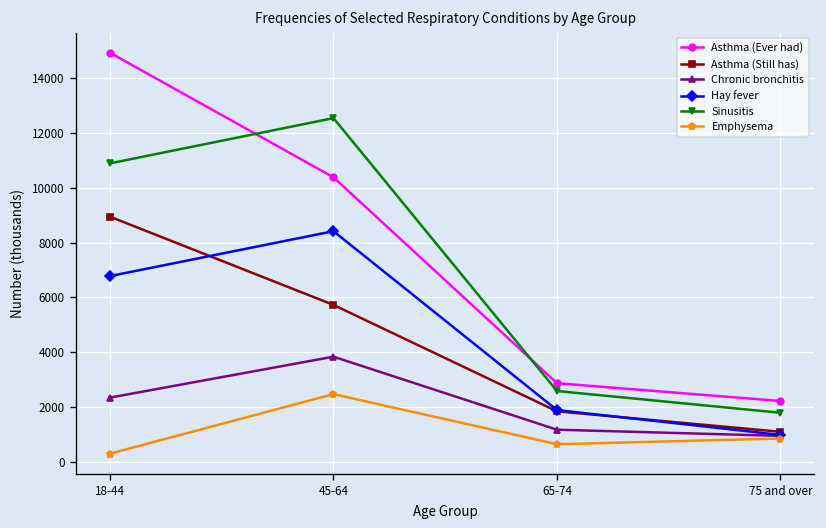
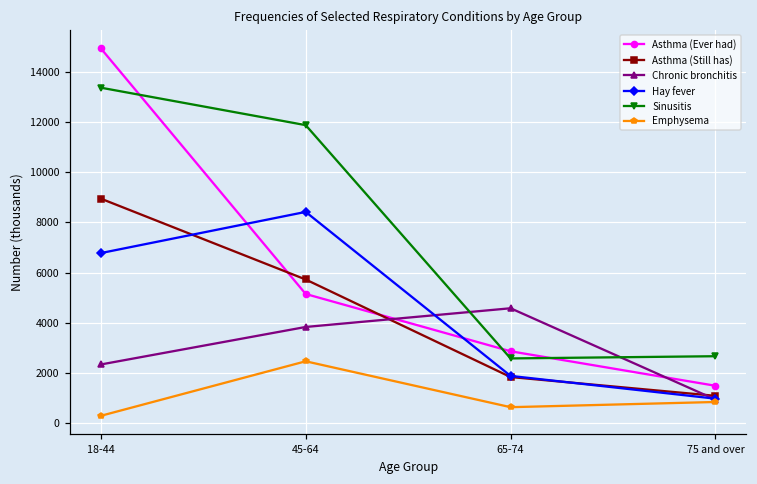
Sinusitis, 18-44: 10900 -> 13400
Asthma (Ever had), 45-64: 10400 -> 5100
Sinusitis, 45-64: 12500 -> 11900
Chronic bronchitis, 65-74: 1200 -> 4600
Asthma (Ever had), 75 and over: 2200 -> 1500
Sinusitis, 75 and over: 1800 -> 2700
